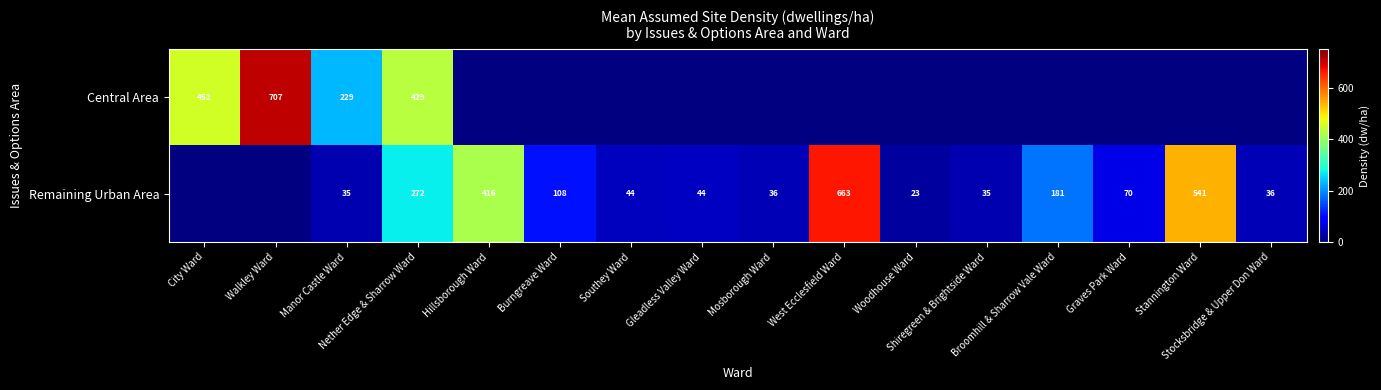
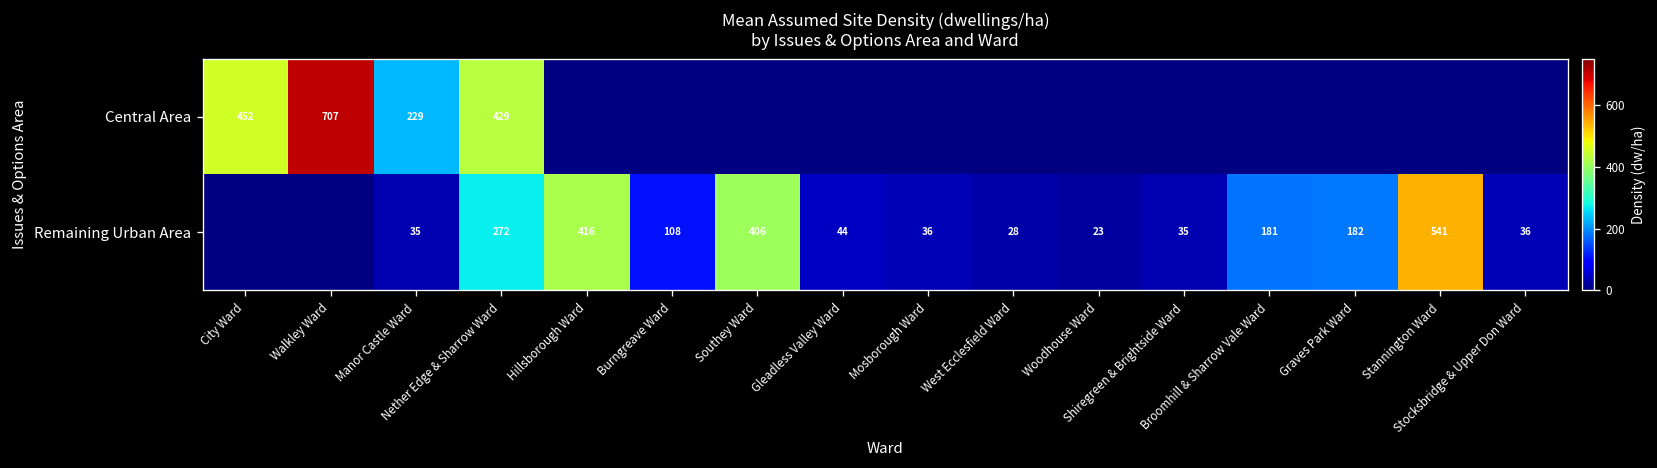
Remaining Urban Area, Southey Ward: 44 -> 406
Remaining Urban Area, West Ecclesfield Ward: 663 -> 28
Remaining Urban Area, Graves Park Ward: 70 -> 182
